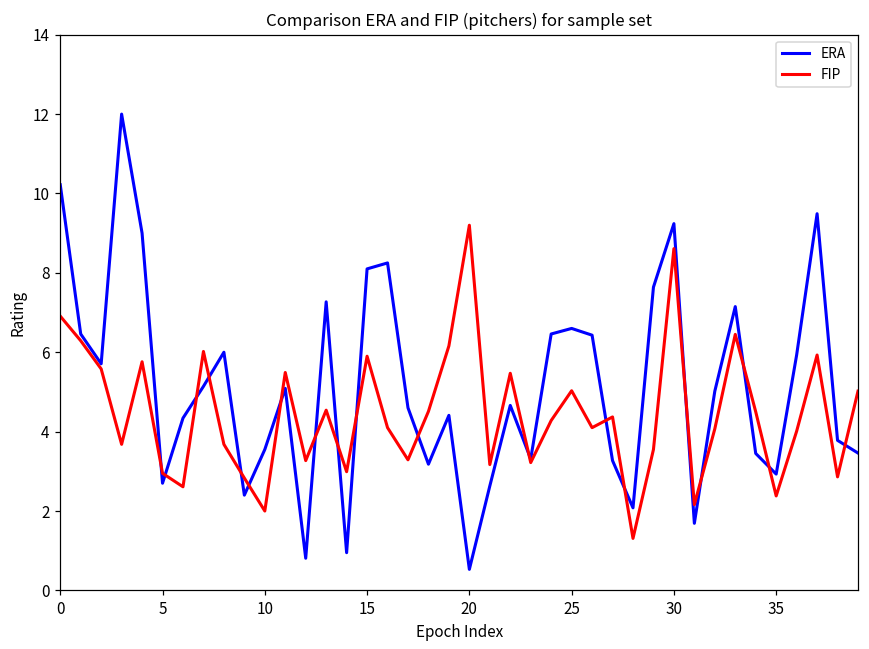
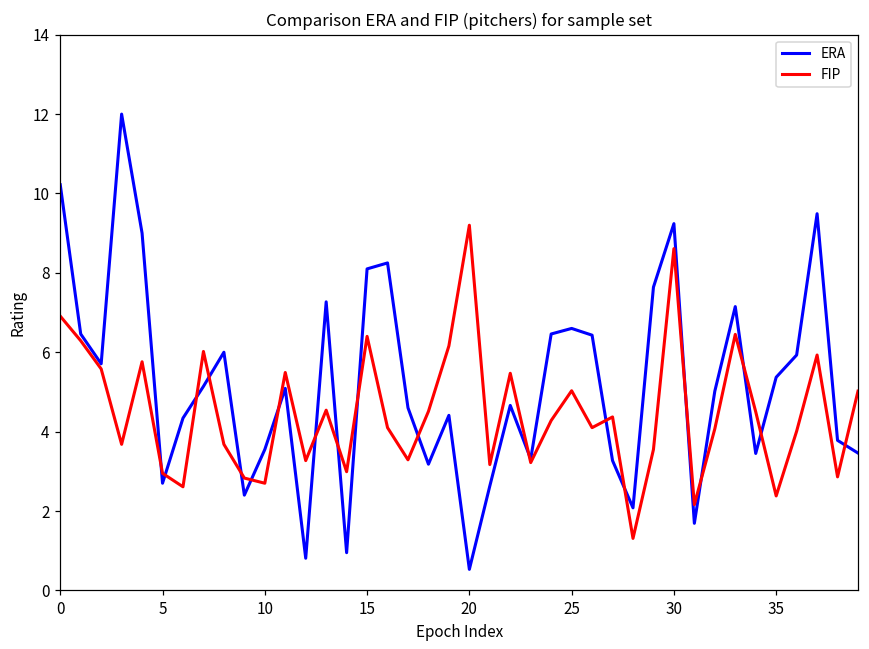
FIP, 10: 2.0 -> 2.7
FIP, 15: 5.9 -> 6.4
ERA, 35: 2.9 -> 5.4
